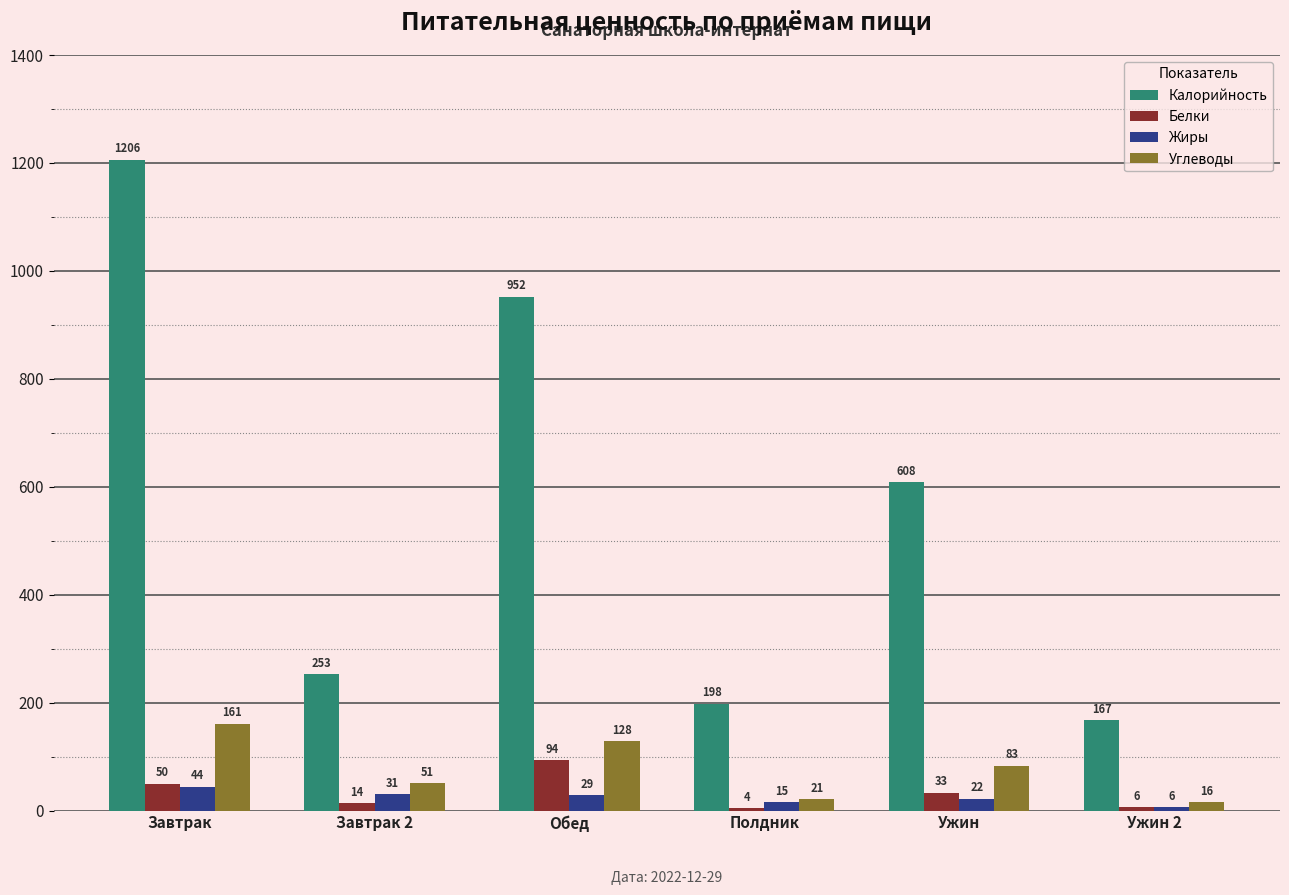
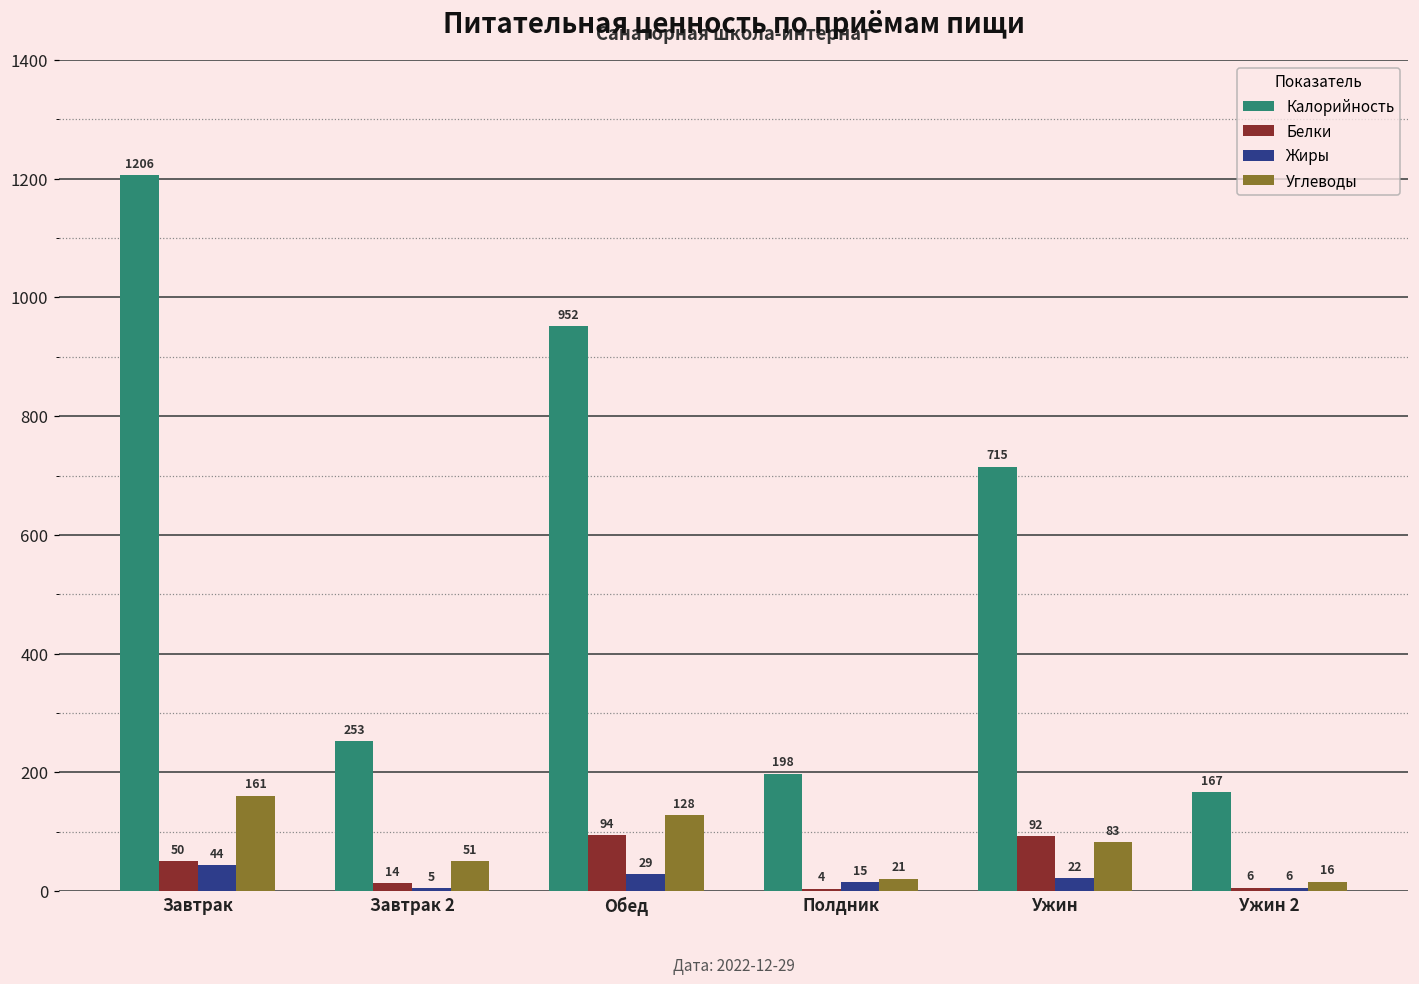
Жиры, Завтрак 2: 31 -> 5
Калорийность, Ужин: 608 -> 715
Белки, Ужин: 33 -> 92
